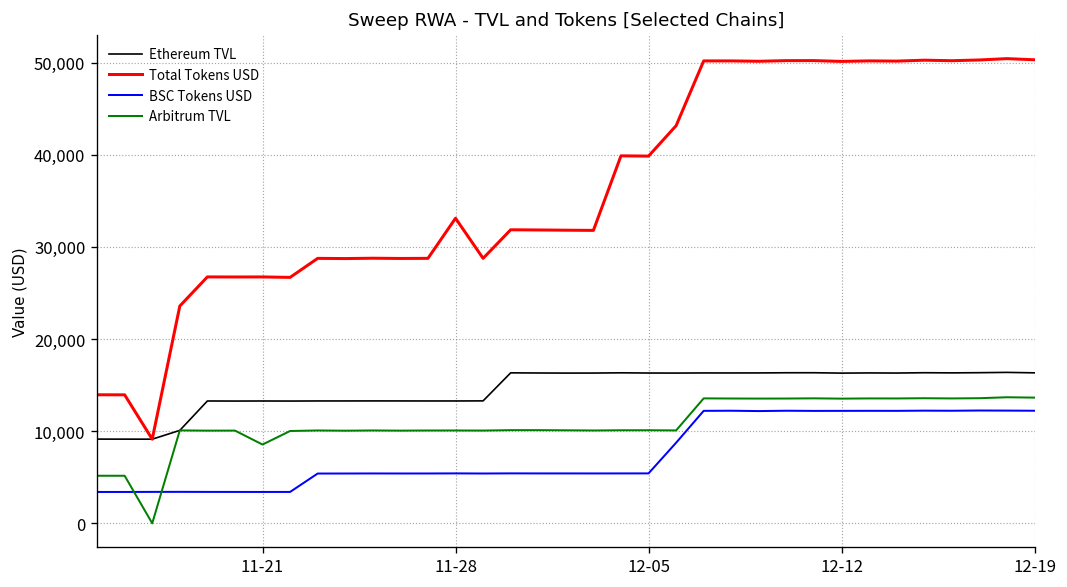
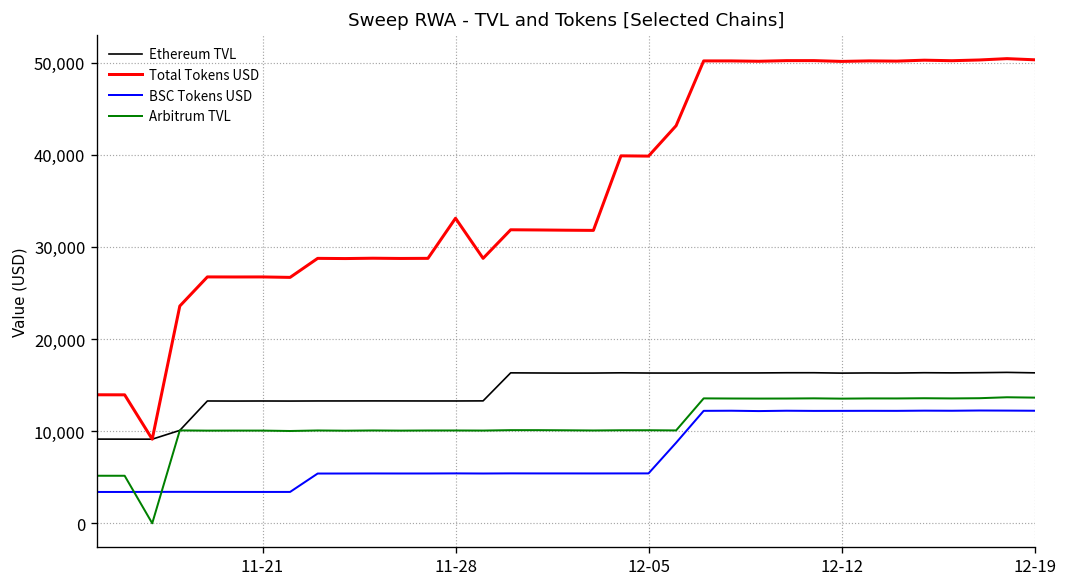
Arbitrum TVL, 11-21: 9,000 -> 10,000
